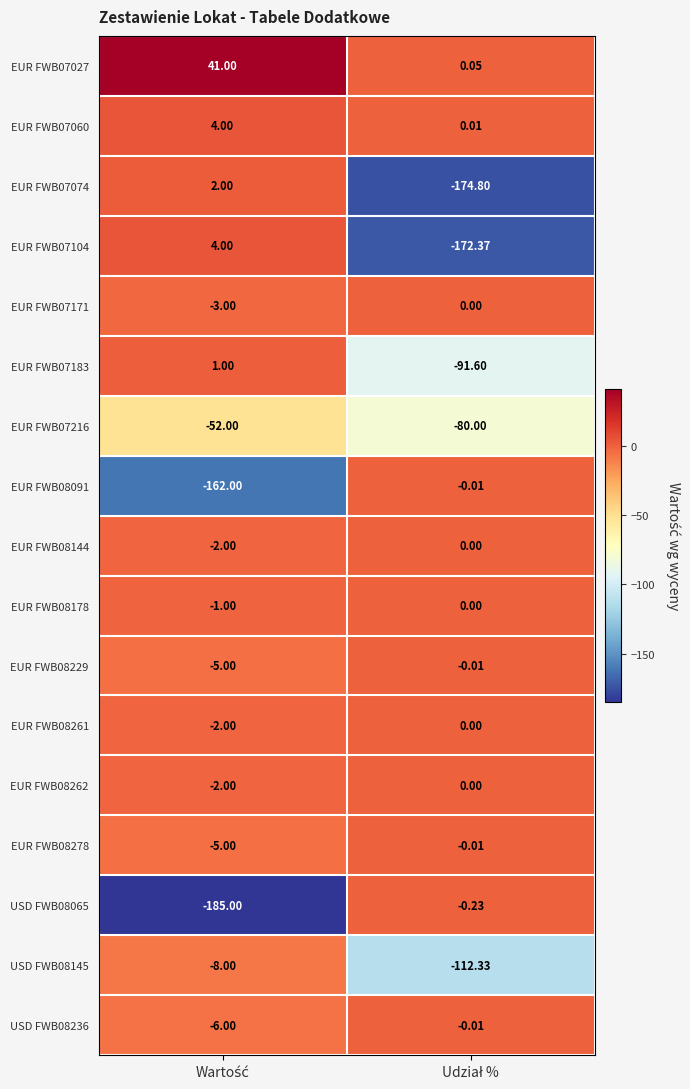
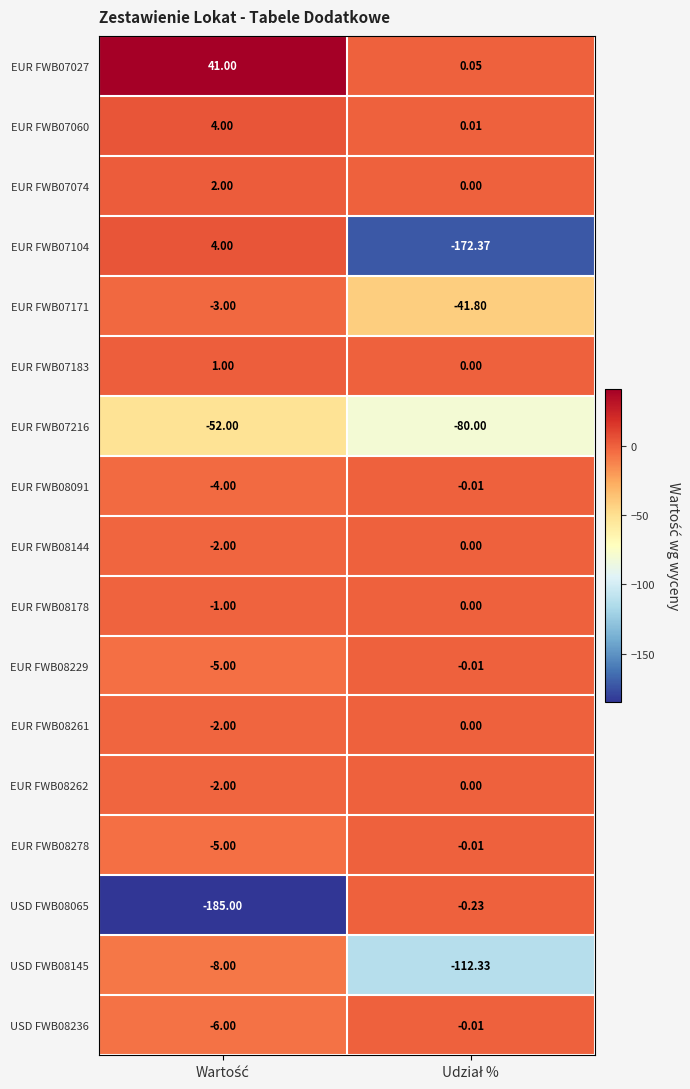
EUR FWB07074, Udział %: -174.80 -> 0.00
EUR FWB07171, Udział %: 0.00 -> -41.80
EUR FWB07183, Udział %: -91.60 -> 0.00
EUR FWB08091, Wartość: -162.00 -> -4.00
